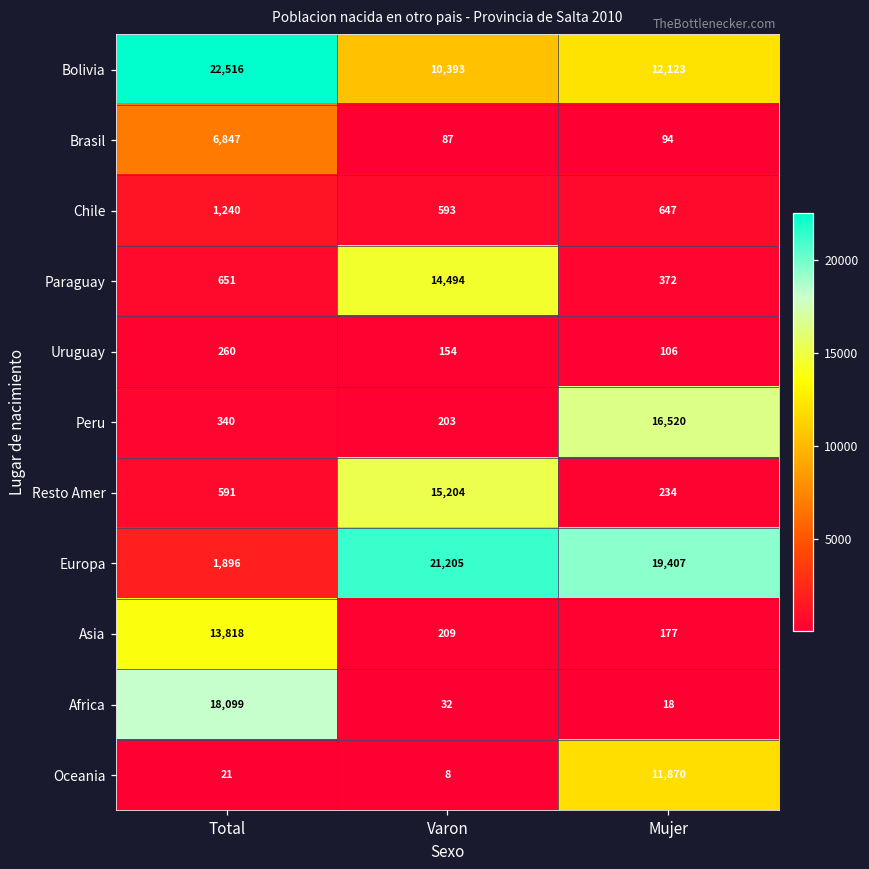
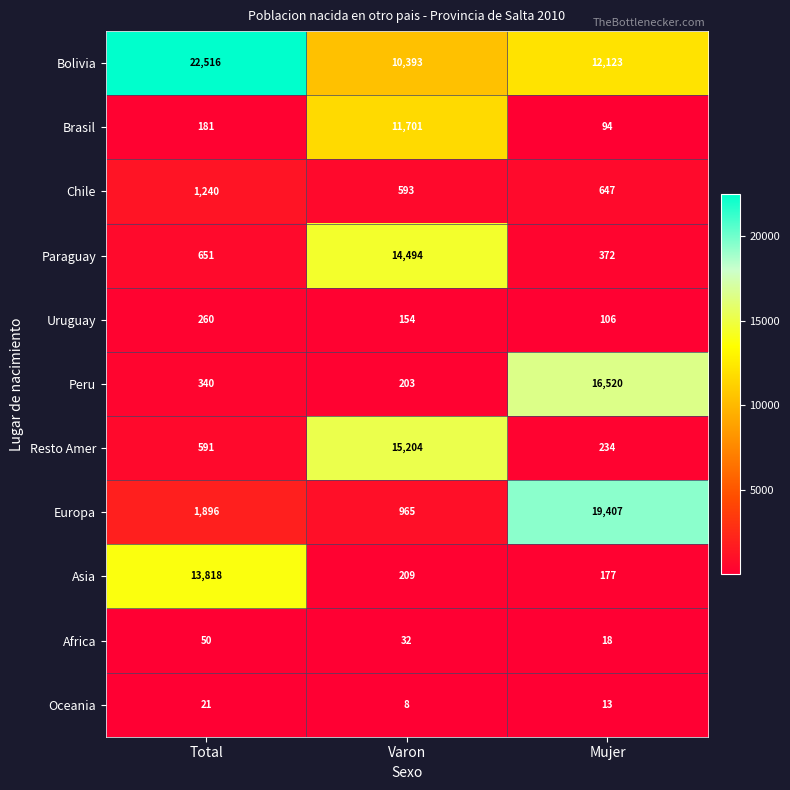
Brasil, Total: 6,847 -> 181
Brasil, Varon: 87 -> 11,701
Europa, Varon: 21,205 -> 965
Africa, Total: 18,099 -> 50
Oceania, Mujer: 11,870 -> 13
